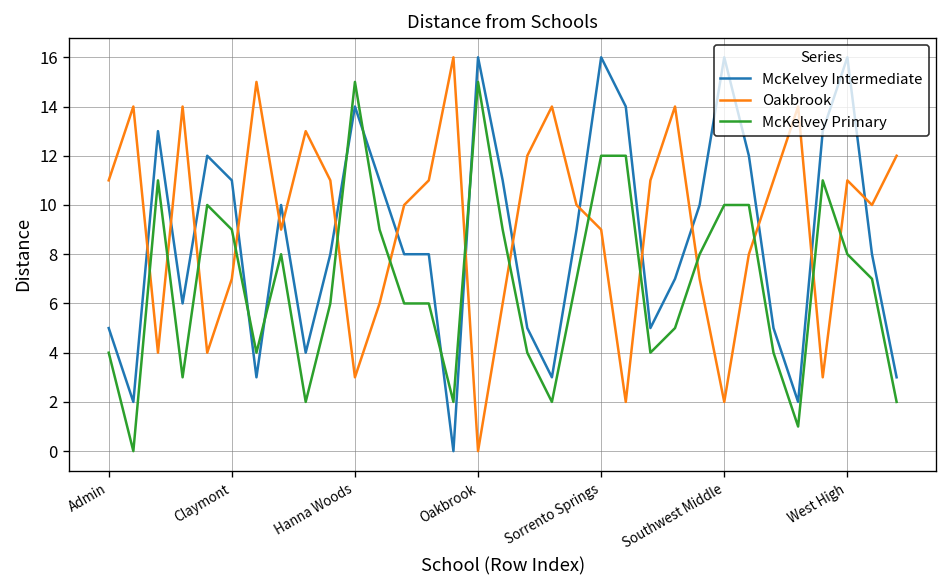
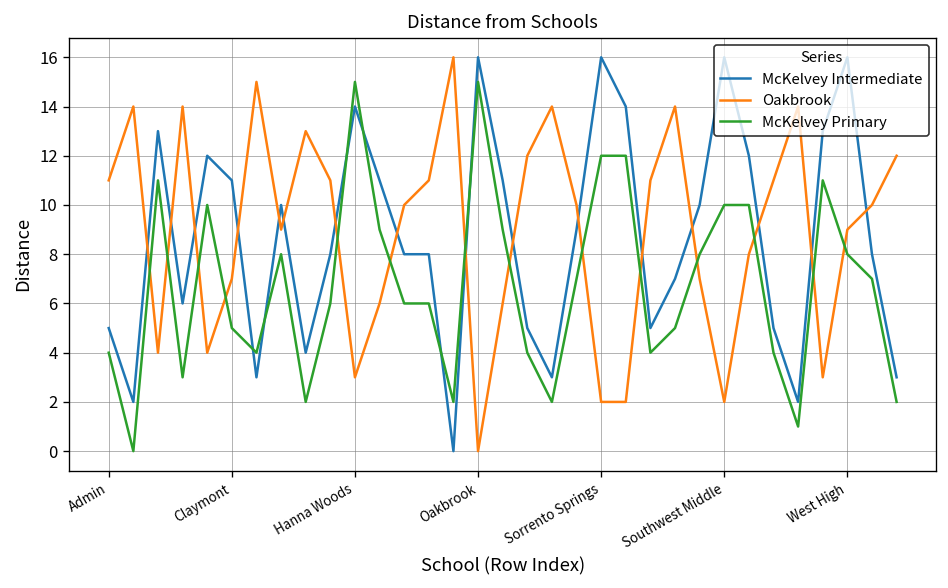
McKelvey Primary, Claymont: 9 -> 5
Oakbrook, Sorrento Springs: 9 -> 2
Oakbrook, West High: 11 -> 9
